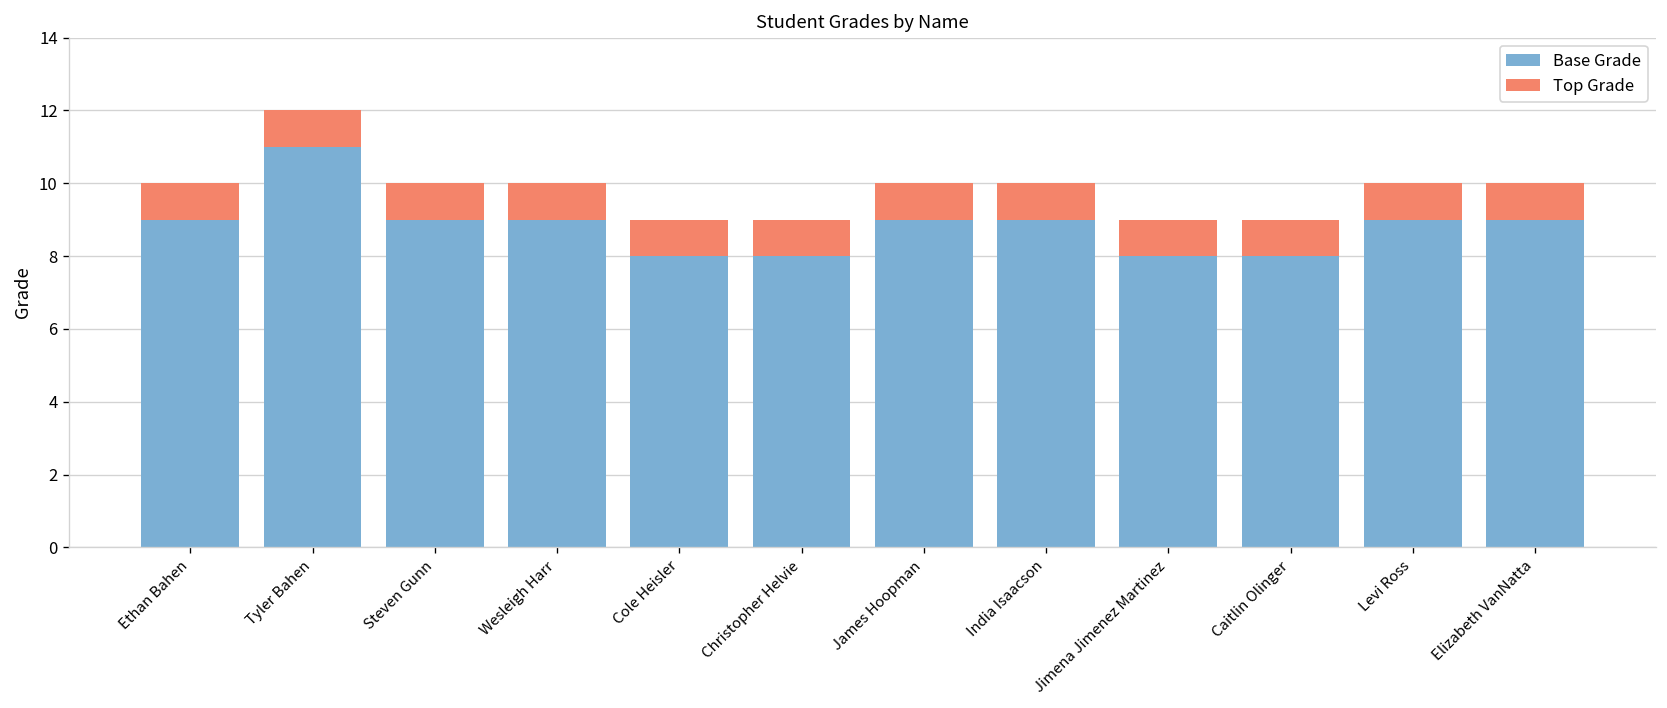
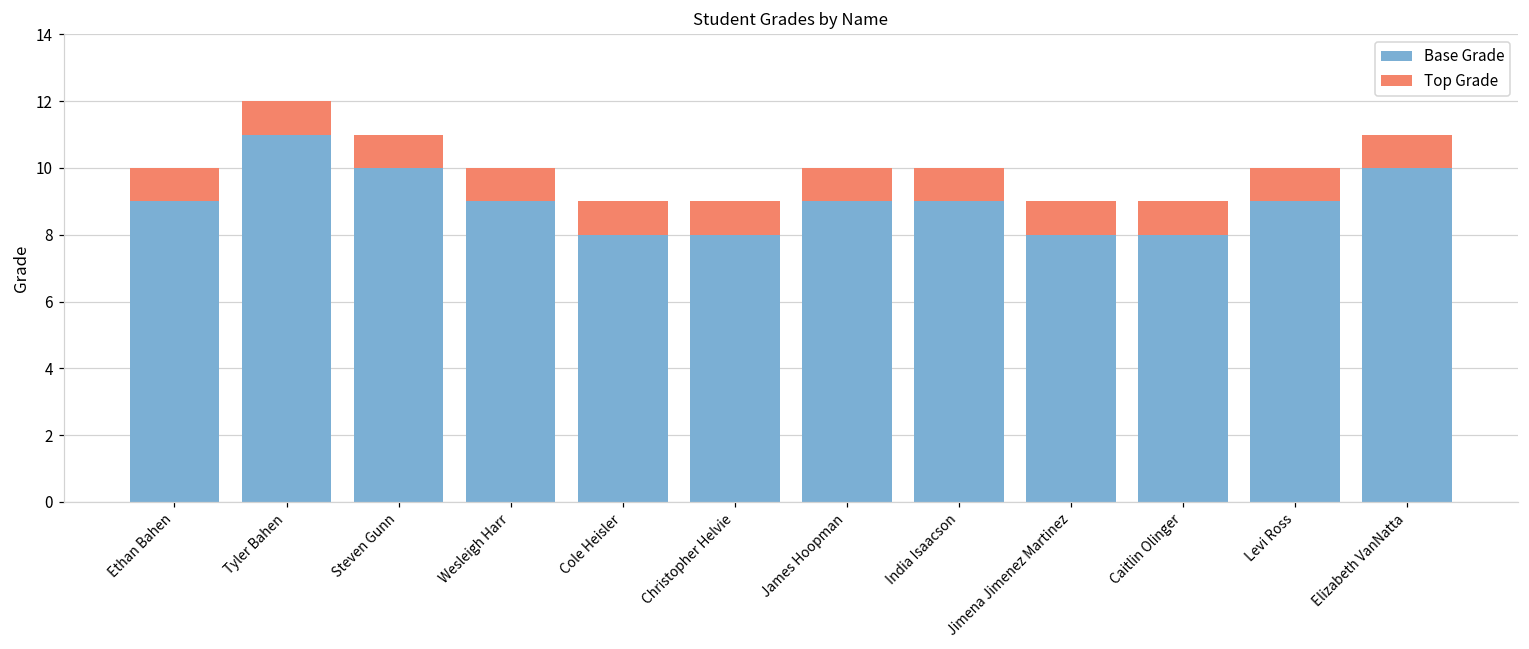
Base Grade, Steven Gunn: 9.0 -> 10.0
Base Grade, Elizabeth VanNatta: 9.0 -> 10.0
